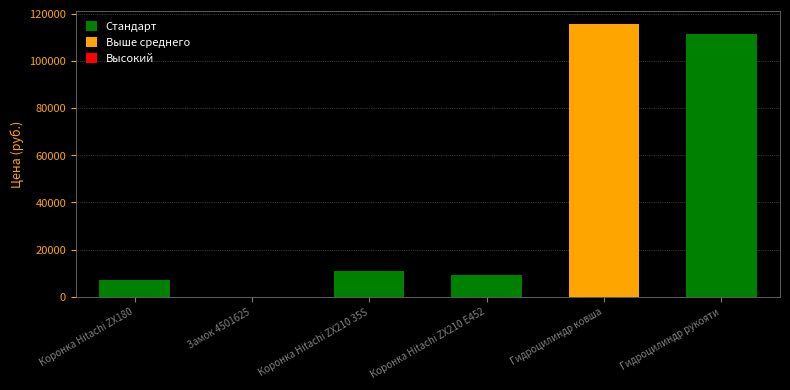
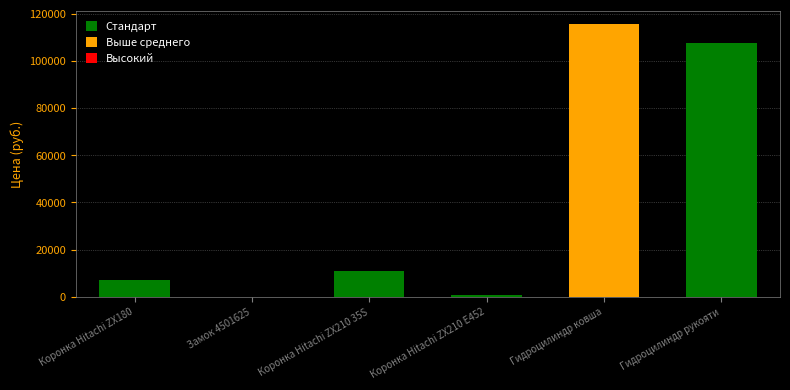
Коронка Hitachi ZX210 E452: 9000 -> 1000
Гидроцилиндр рукояти: 111000 -> 108000
